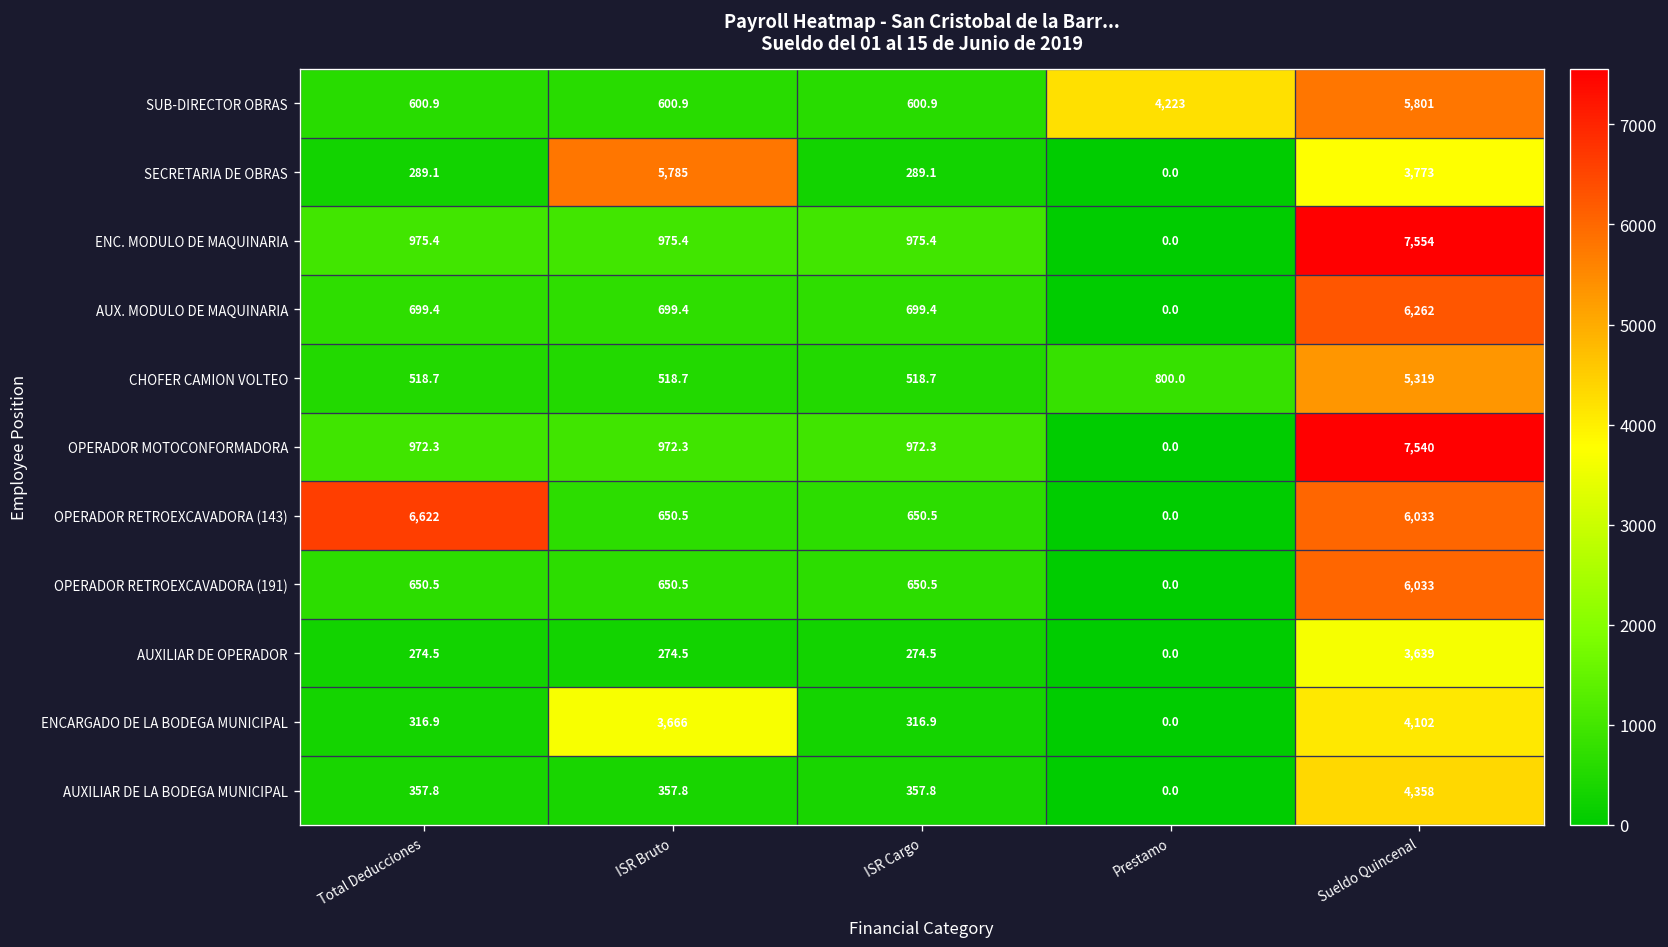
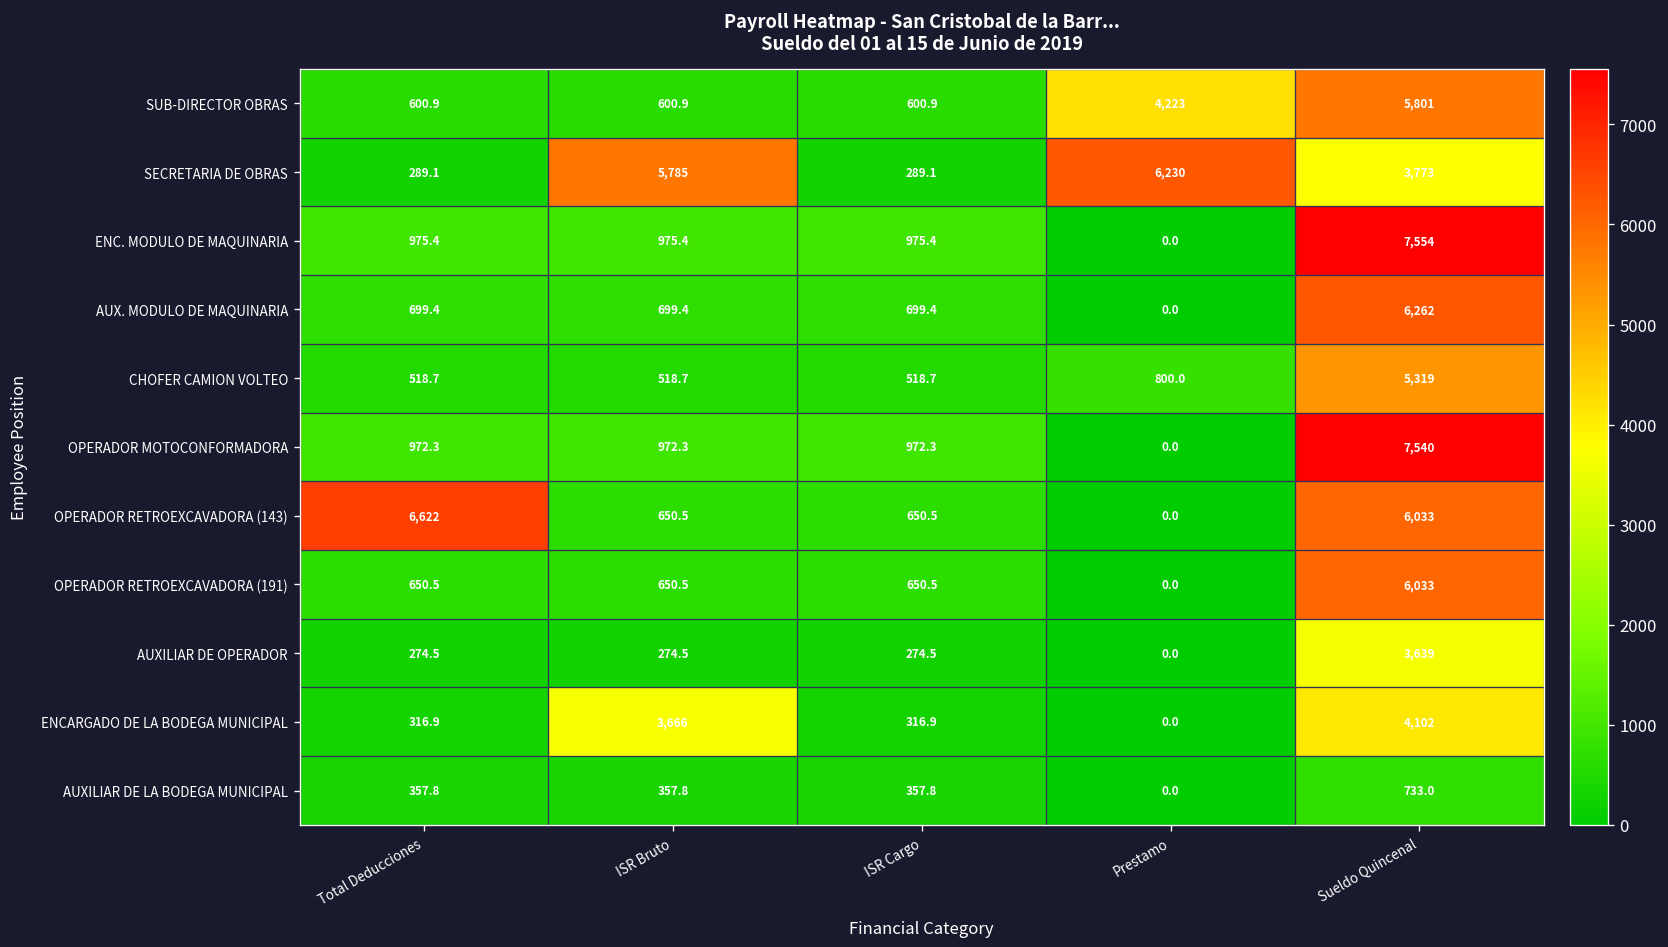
SECRETARIA DE OBRAS, Prestamo: 0.0 -> 6,230
AUXILIAR DE LA BODEGA MUNICIPAL, Sueldo Quincenal: 4,358 -> 733.0
